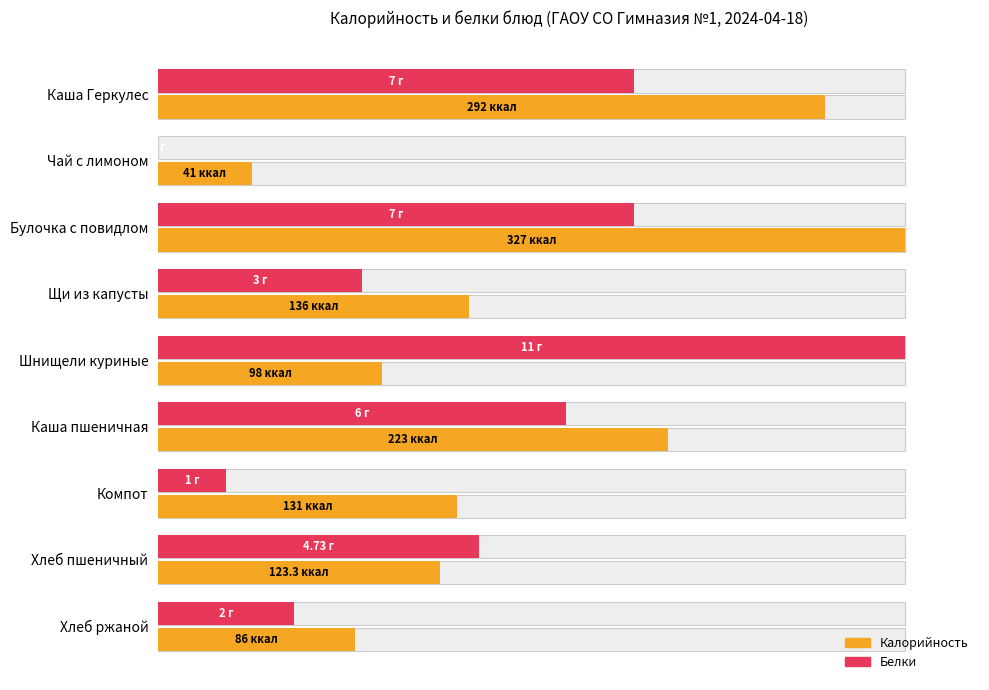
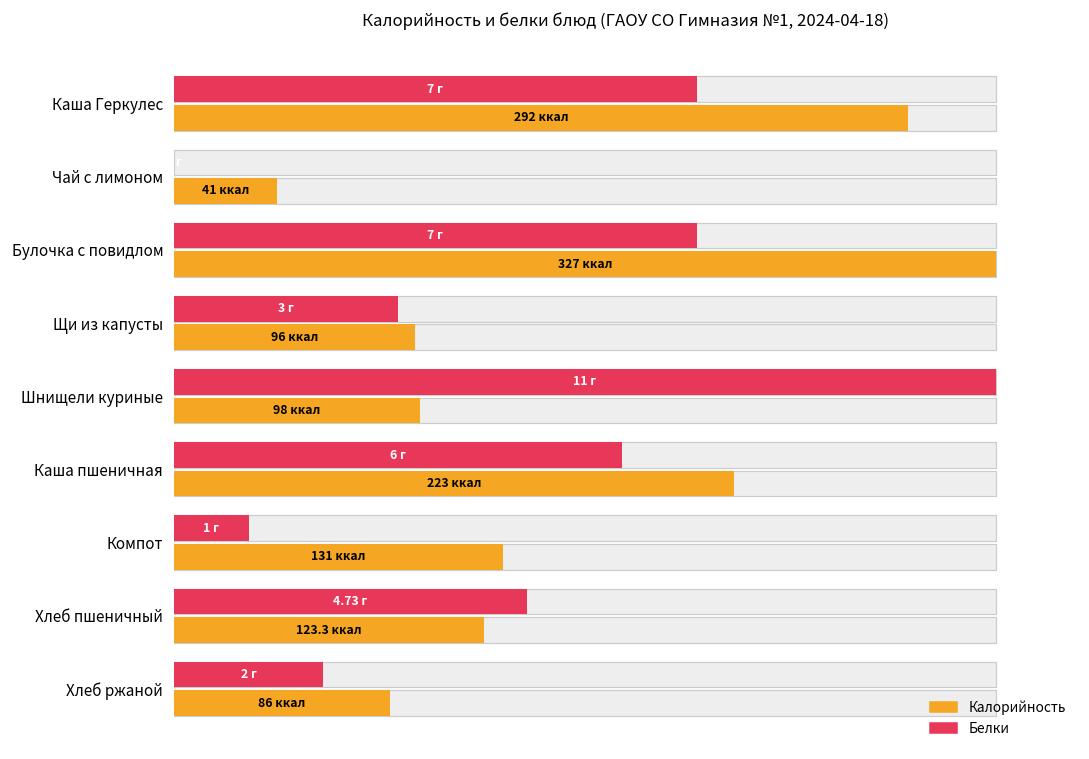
Калорийность, Щи из капусты: 136 -> 96
